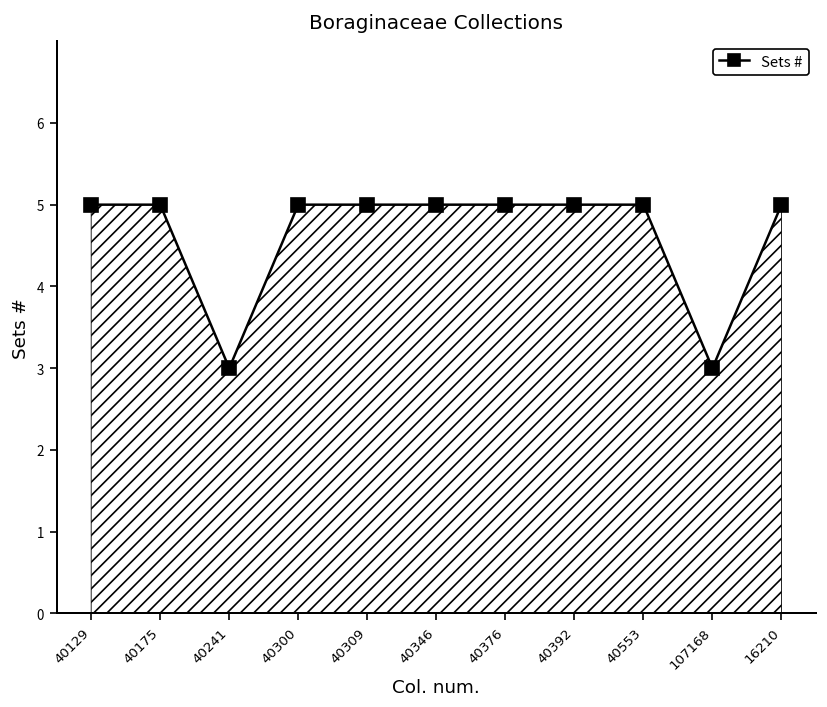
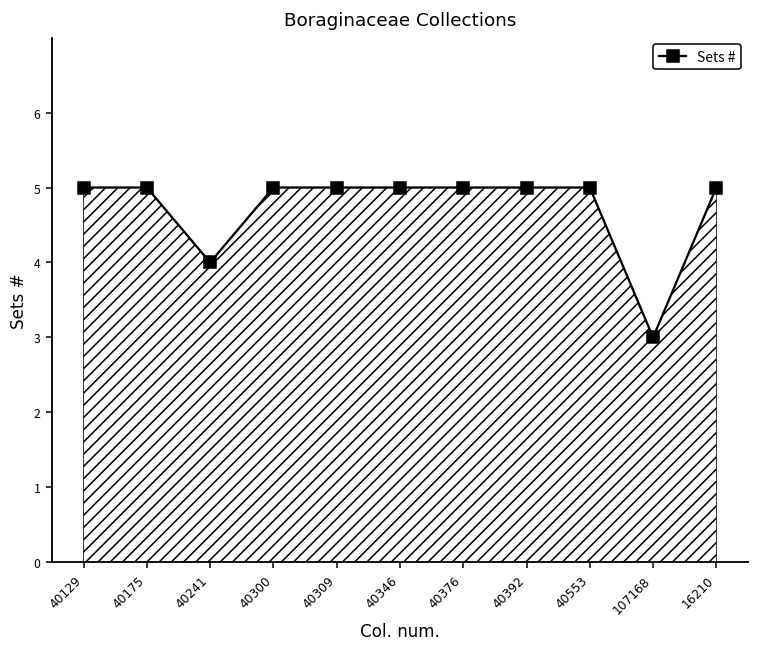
40241: 3 -> 4
